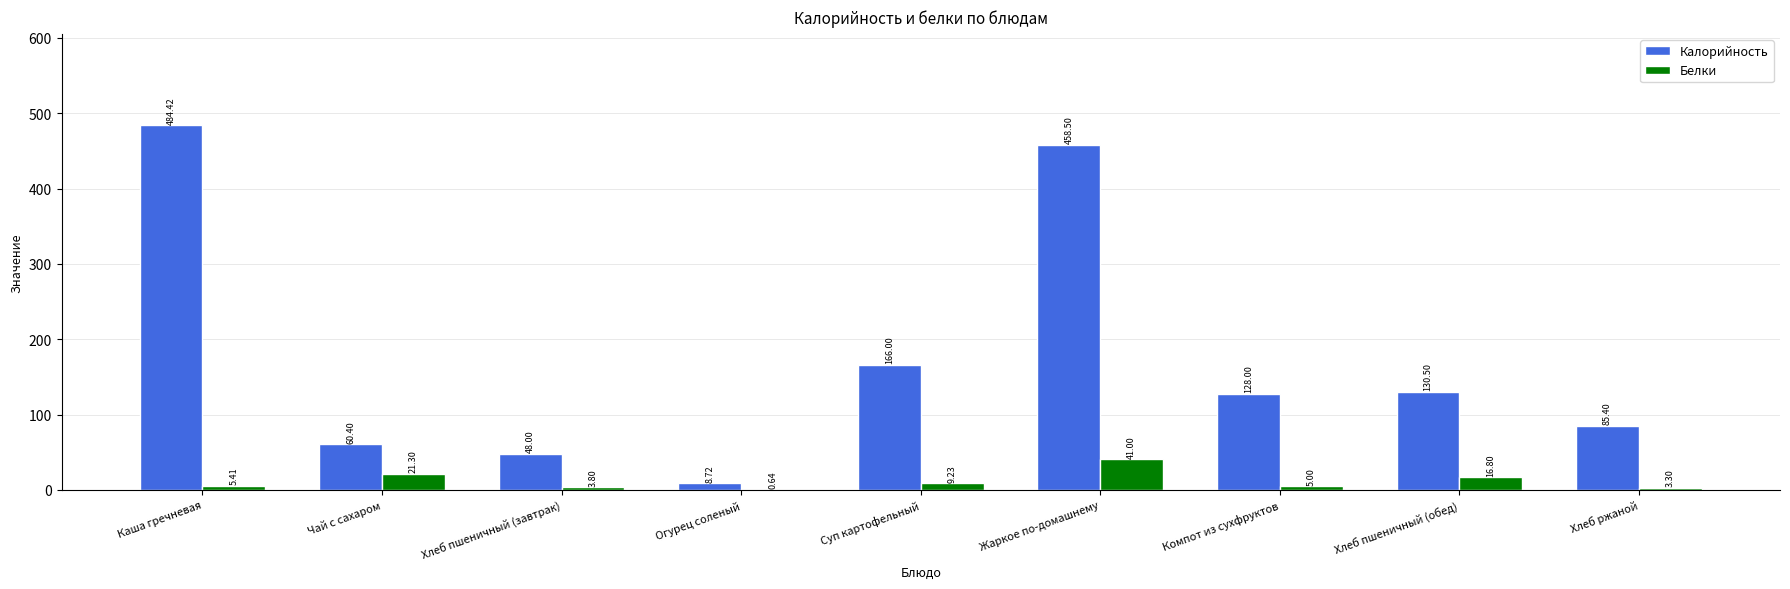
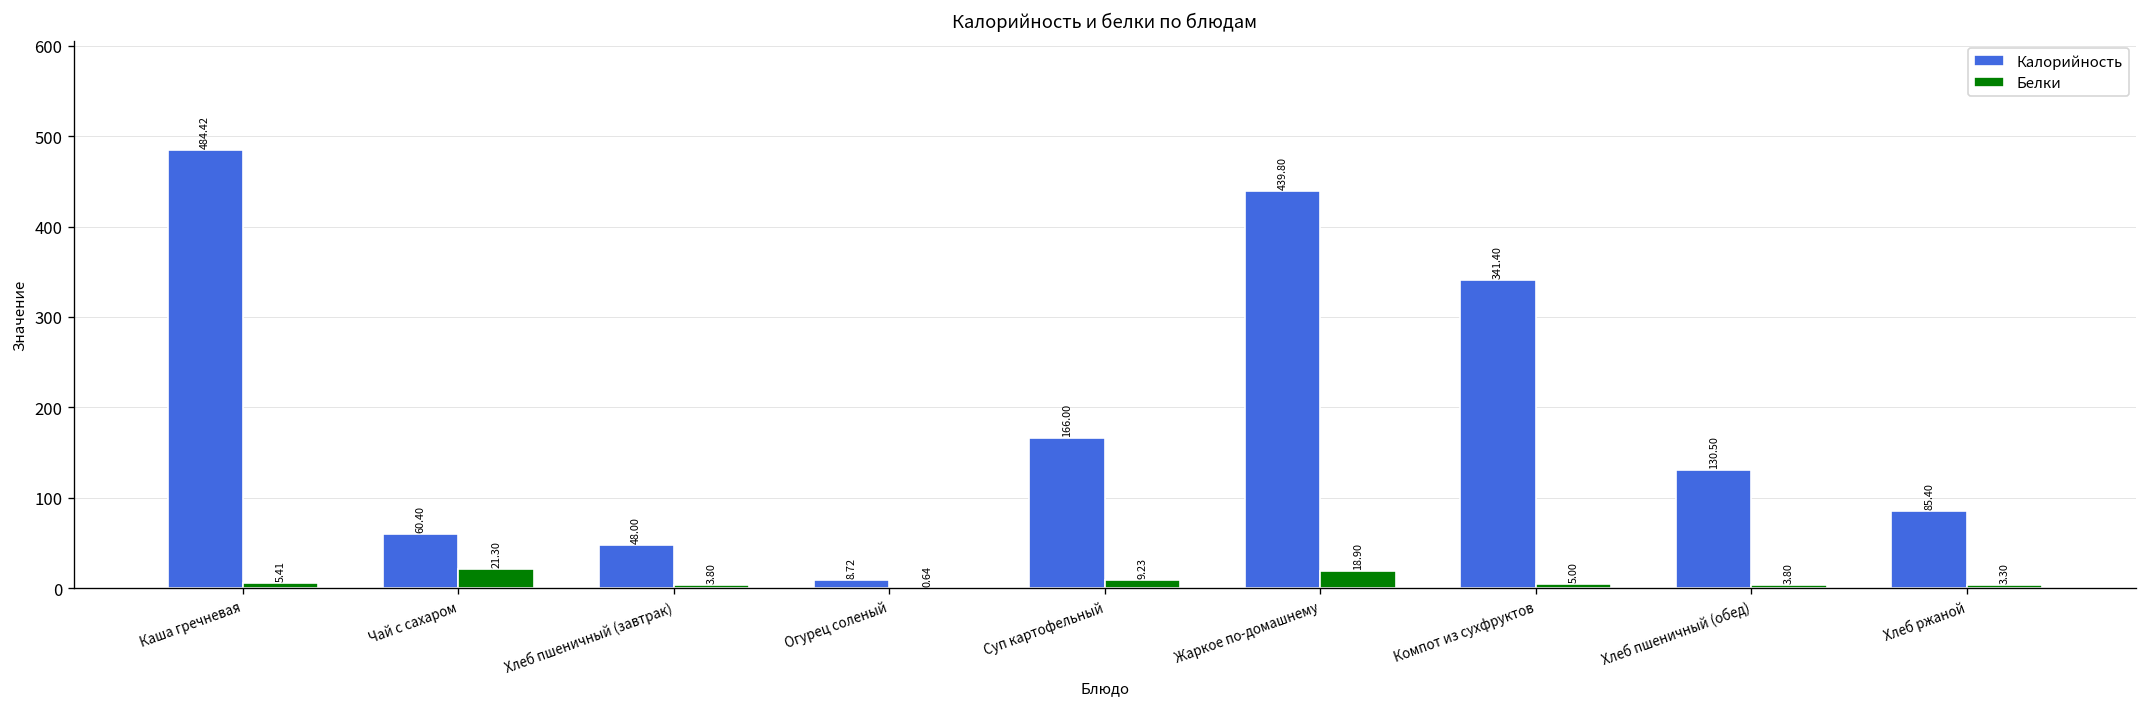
Калорийность, Жаркое по-домашнему: 458.50 -> 439.80
Белки, Жаркое по-домашнему: 41.00 -> 18.90
Калорийность, Компот из сухфруктов: 128.00 -> 341.40
Белки, Хлеб пшеничный (обед): 16.80 -> 3.80
